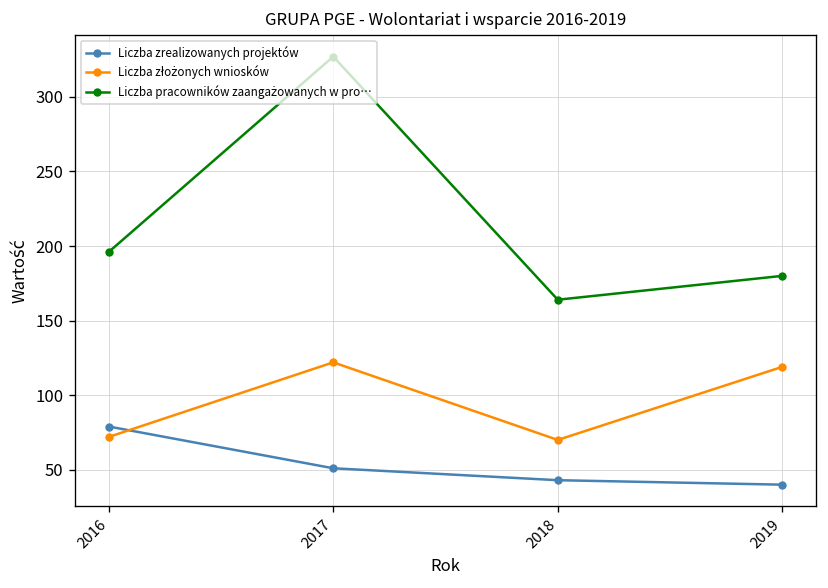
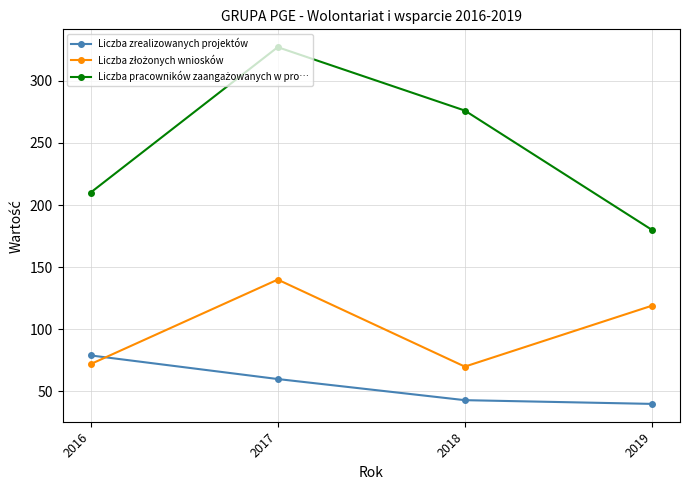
Liczba pracowników zaangażowanych w pro…, 2016: 196 -> 210
Liczba zrealizowanych projektów, 2017: 51 -> 60
Liczba złożonych wniosków, 2017: 122 -> 140
Liczba pracowników zaangażowanych w pro…, 2018: 164 -> 276
